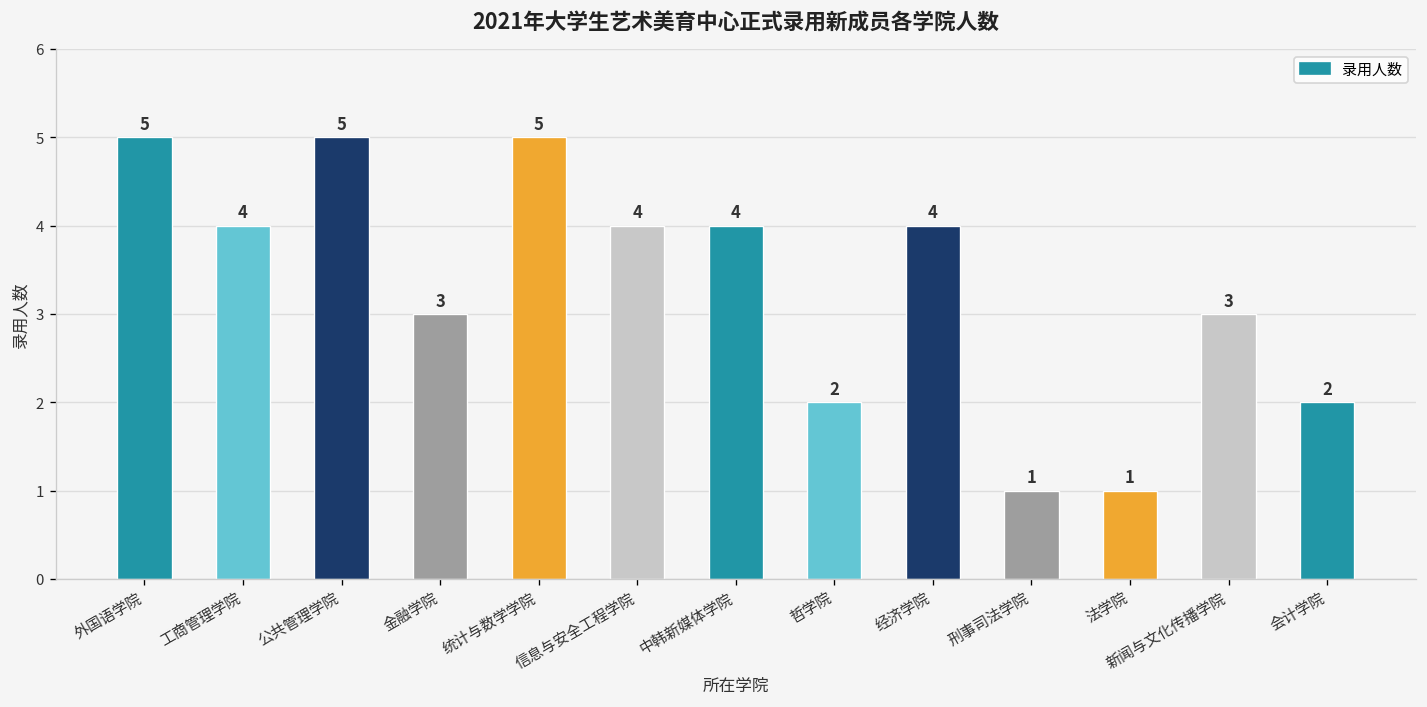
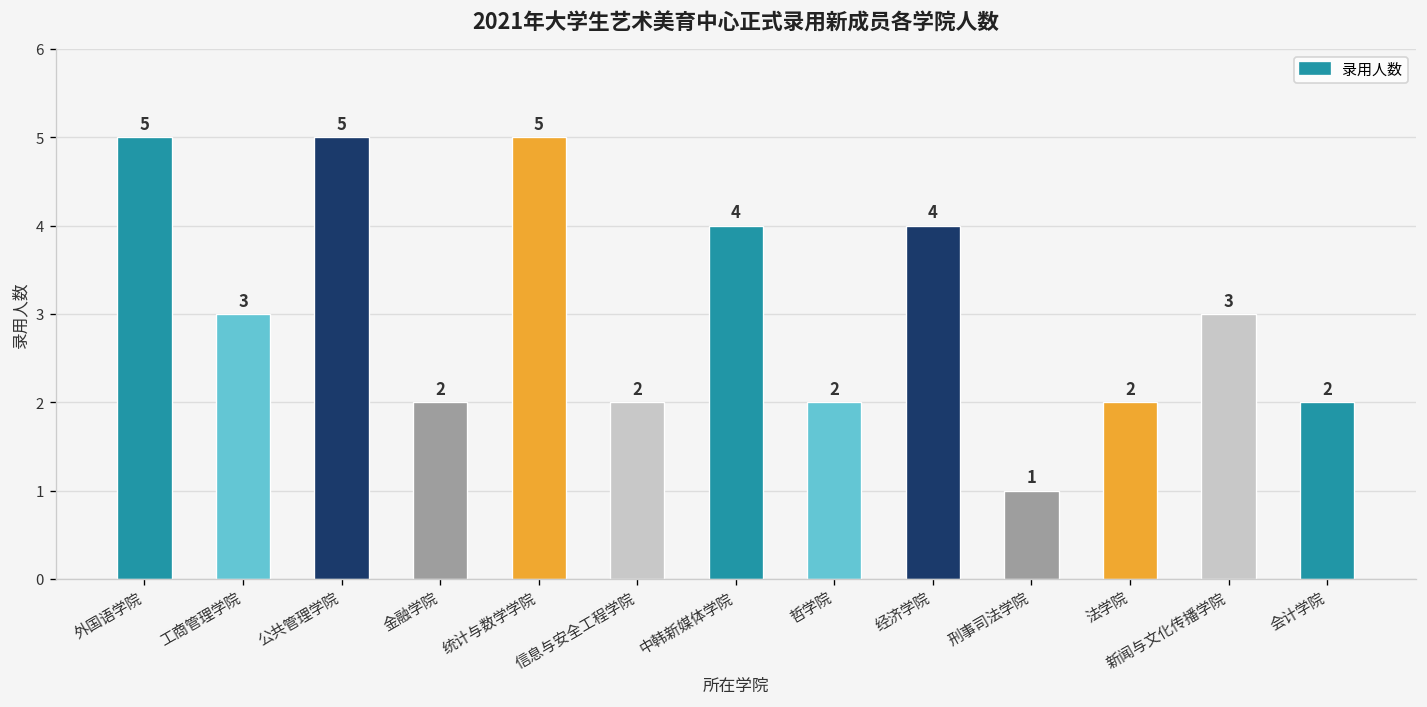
工商管理学院: 4 -> 3
金融学院: 3 -> 2
信息与安全工程学院: 4 -> 2
法学院: 1 -> 2
